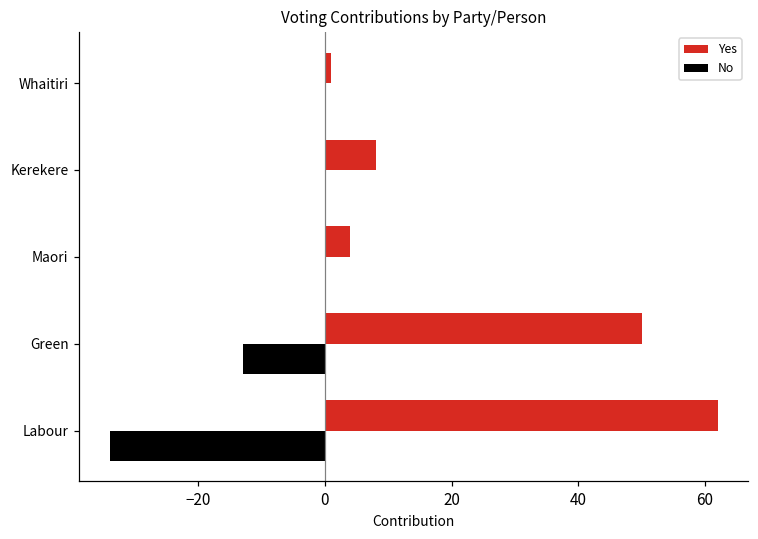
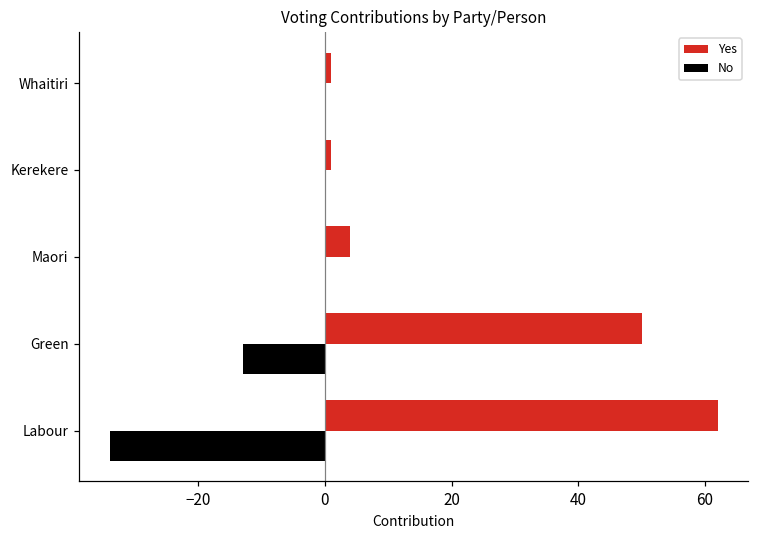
Yes, Kerekere: 8 -> 1
